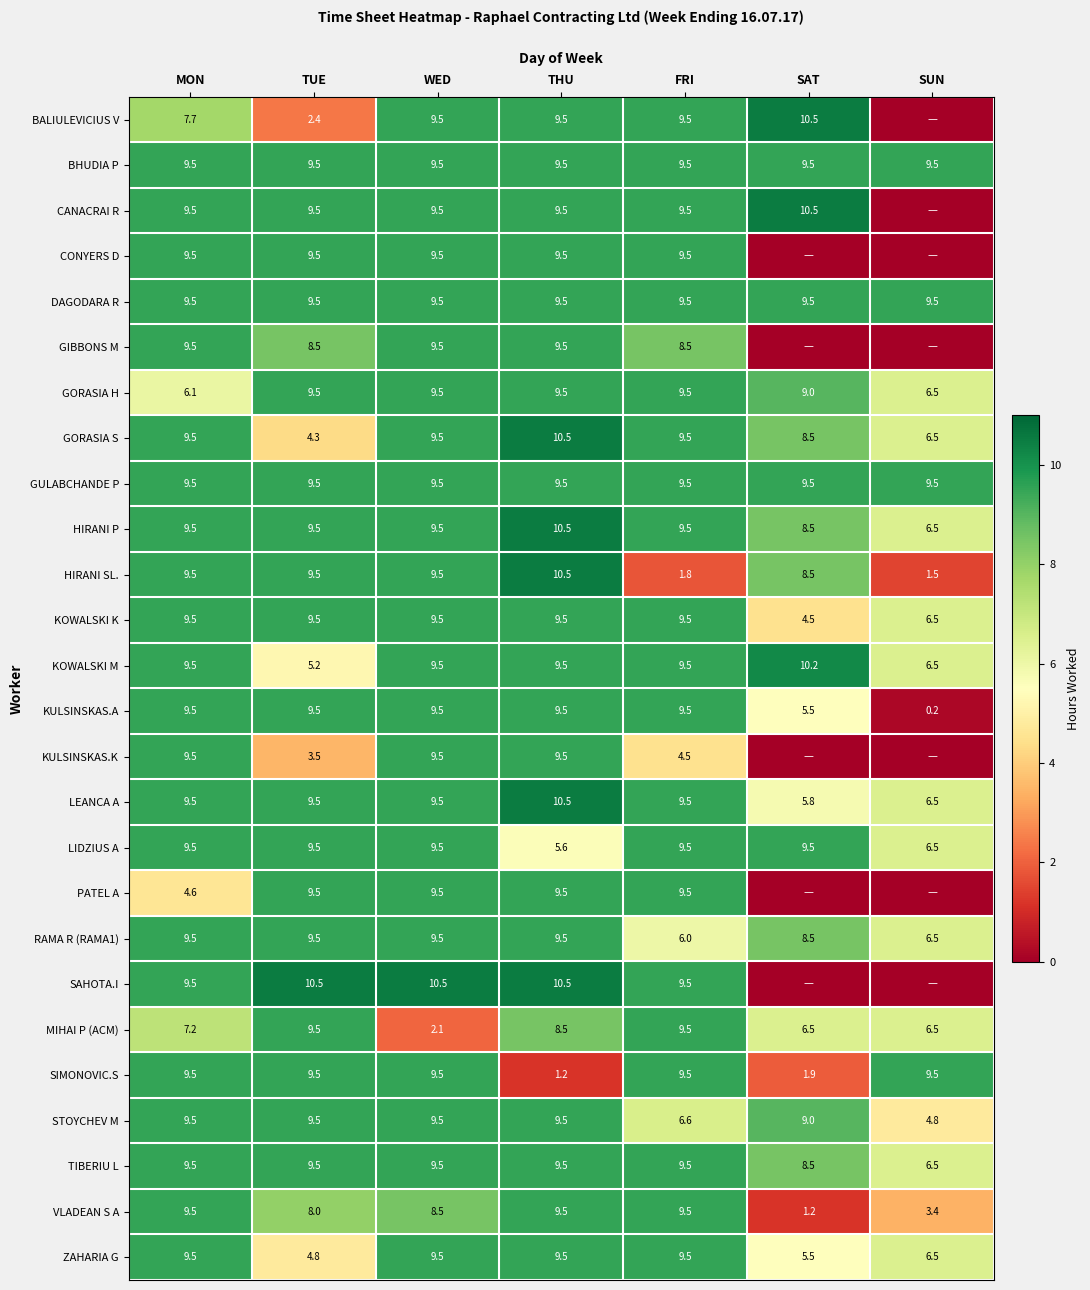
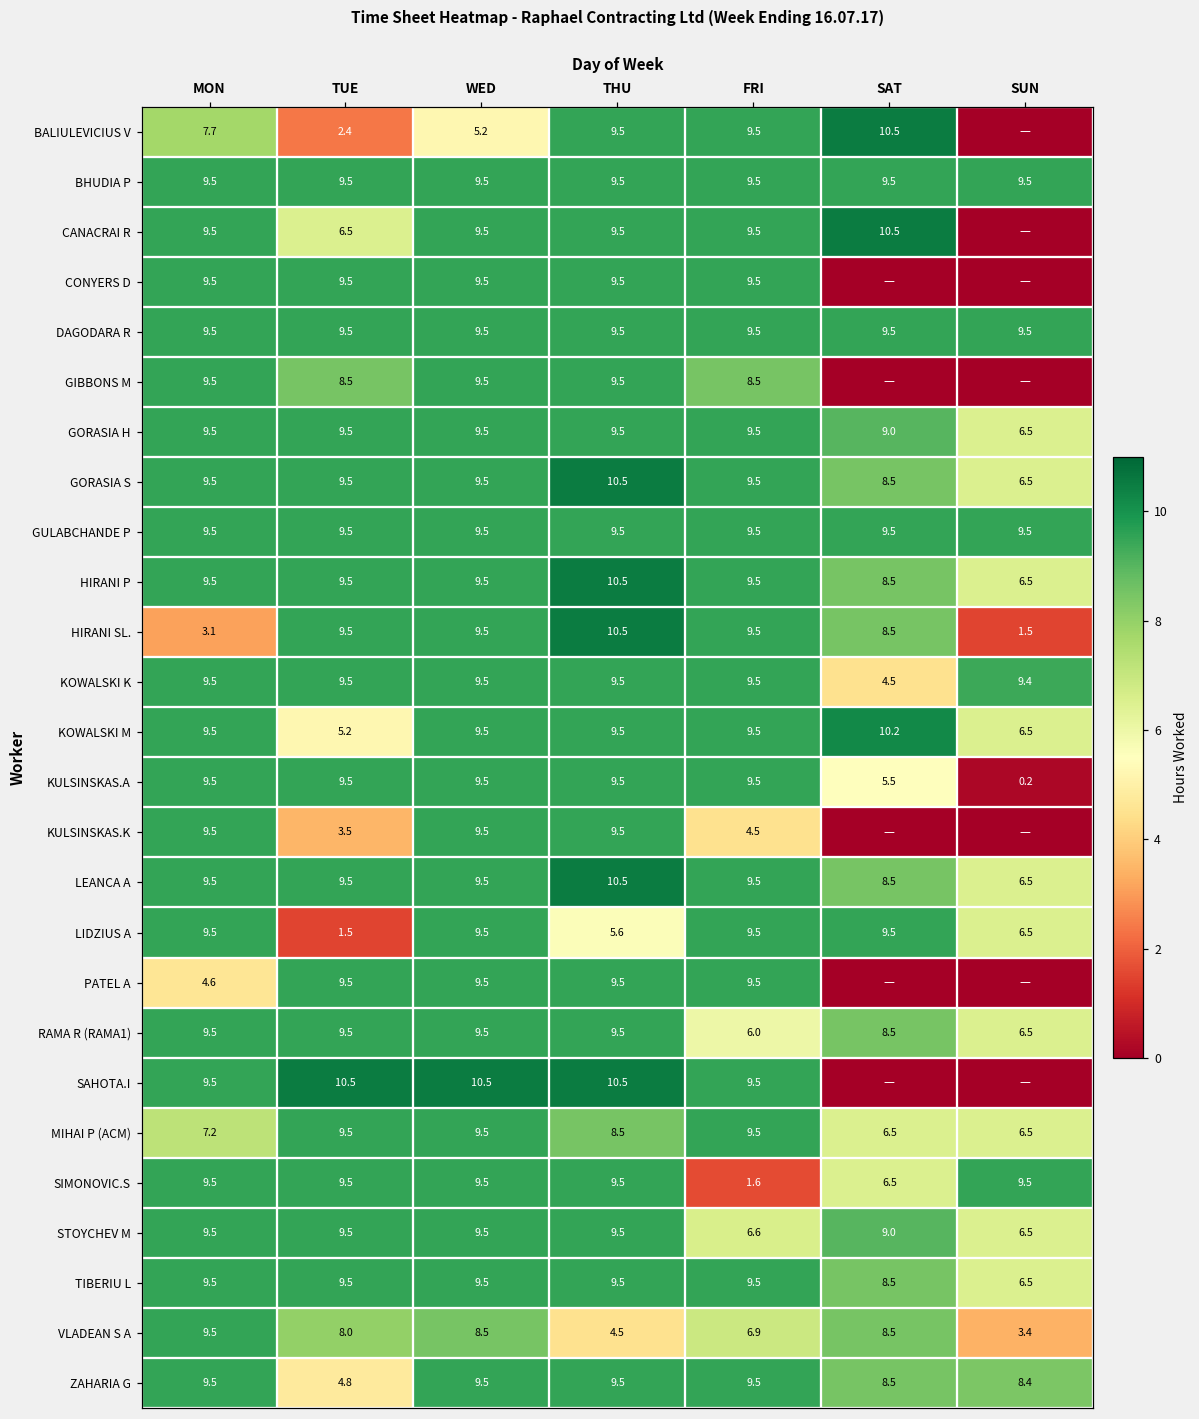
BALIULEVICIUS V, WED: 9.5 -> 5.2
CANACRAI R, TUE: 9.5 -> 6.5
GORASIA H, MON: 6.1 -> 9.5
GORASIA S, TUE: 4.3 -> 9.5
HIRANI SL., MON: 9.5 -> 3.1
HIRANI SL., FRI: 1.8 -> 9.5
KOWALSKI K, SUN: 6.5 -> 9.4
LEANCA A, SAT: 5.8 -> 8.5
LIDZIUS A, TUE: 9.5 -> 1.5
MIHAI P (ACM), WED: 2.1 -> 9.5
SIMONOVIC.S, THU: 1.2 -> 9.5
SIMONOVIC.S, FRI: 9.5 -> 1.6
SIMONOVIC.S, SAT: 1.9 -> 6.5
STOYCHEV M, SUN: 4.8 -> 6.5
VLADEAN S A, THU: 9.5 -> 4.5
VLADEAN S A, FRI: 9.5 -> 6.9
VLADEAN S A, SAT: 1.2 -> 8.5
ZAHARIA G, SAT: 5.5 -> 8.5
ZAHARIA G, SUN: 6.5 -> 8.4
